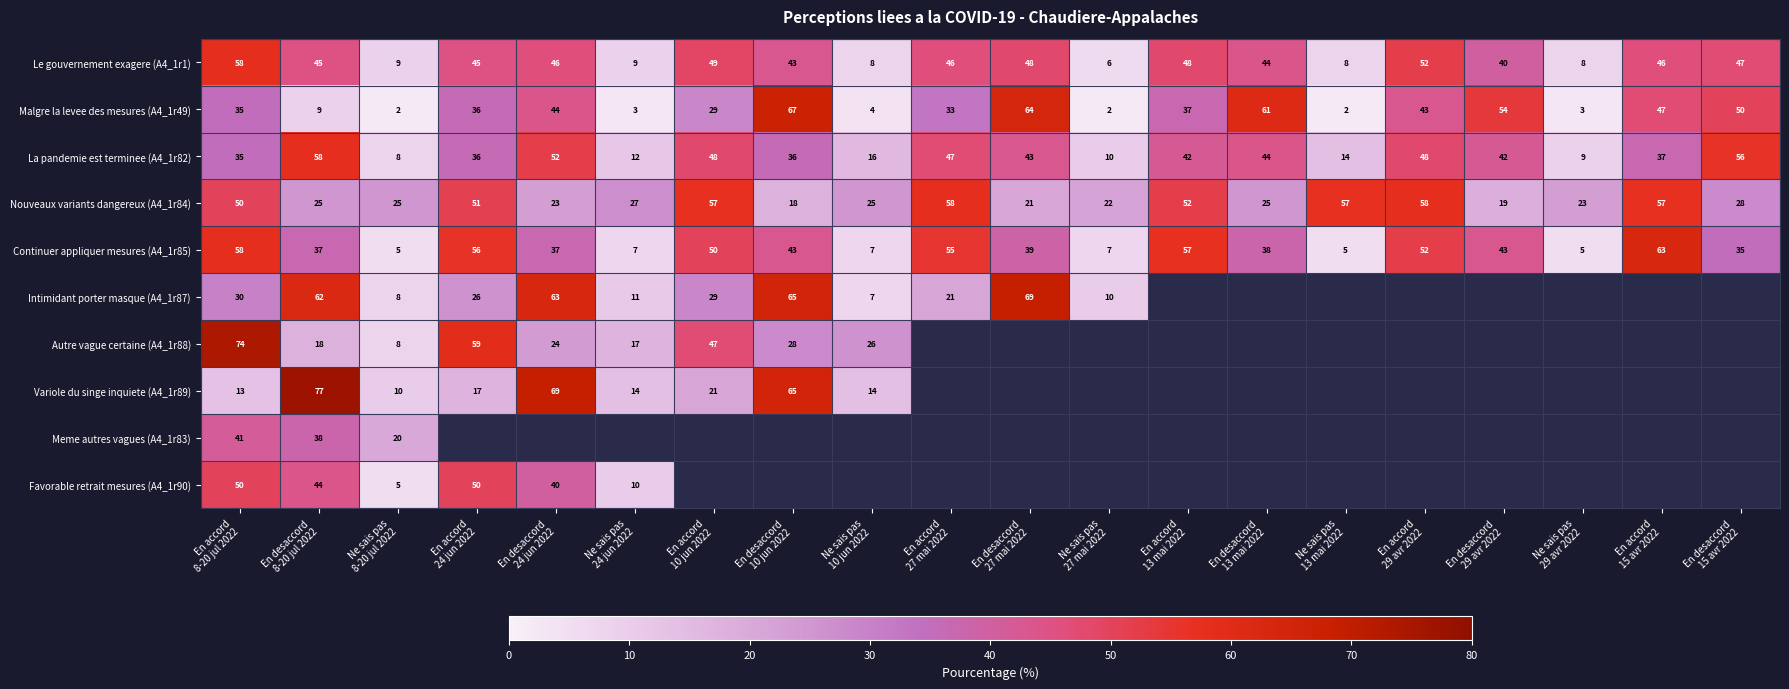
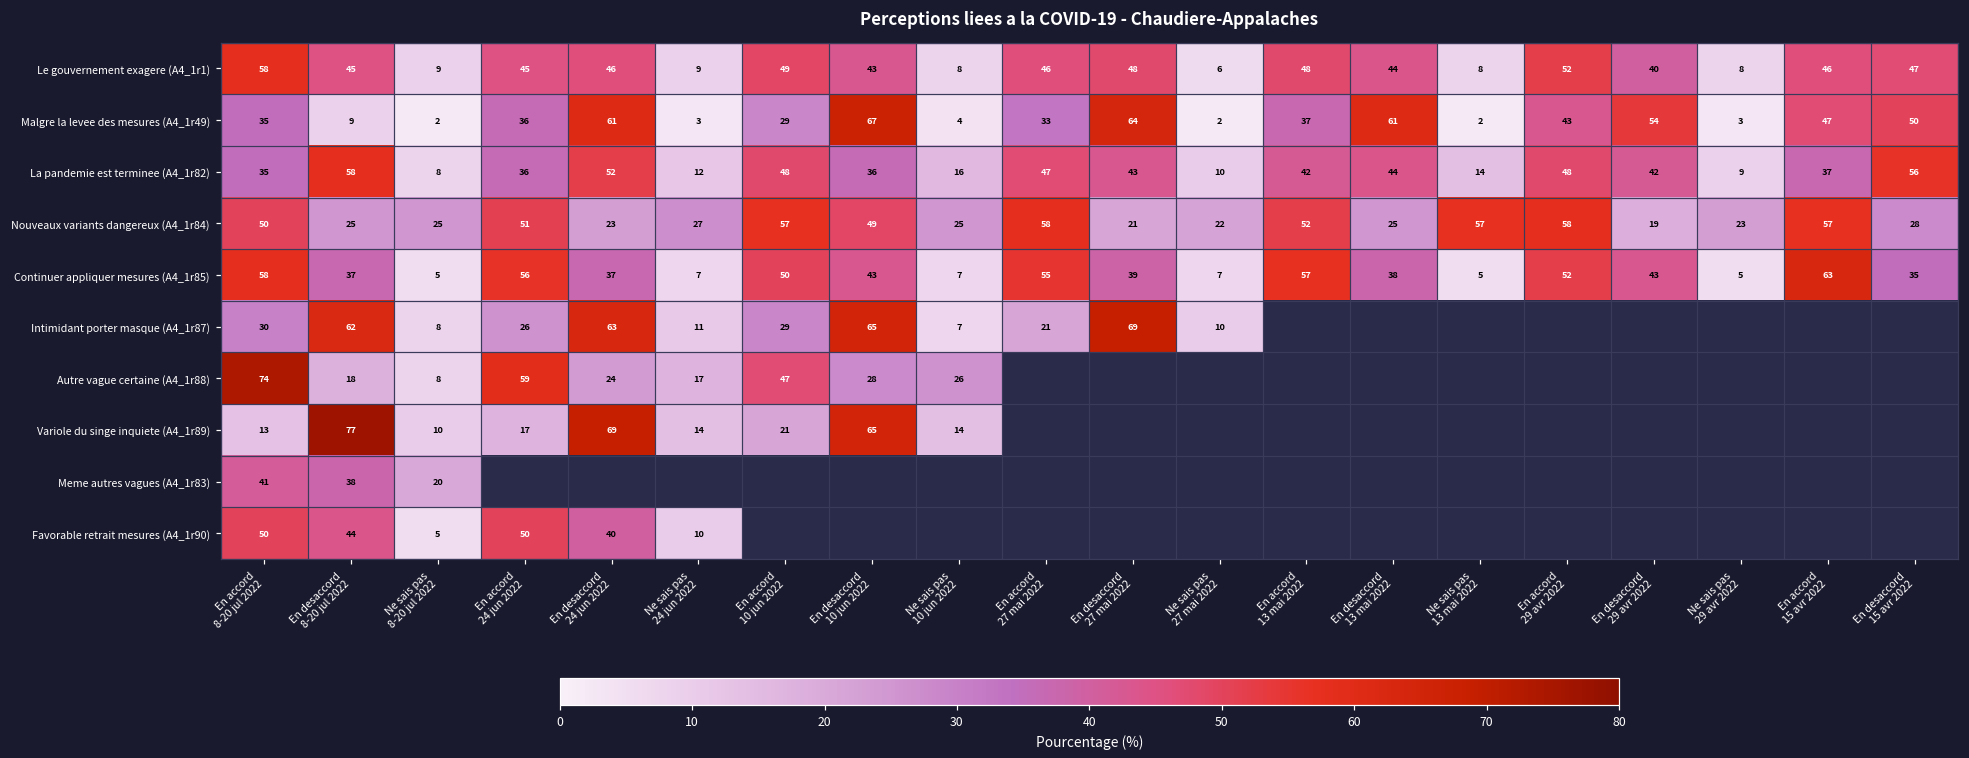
Malgre la levee des mesures (A4_1r49), En desaccord 24 jun 2022: 44 -> 61
Nouveaux variants dangereux (A4_1r84), En desaccord 10 jun 2022: 18 -> 49
